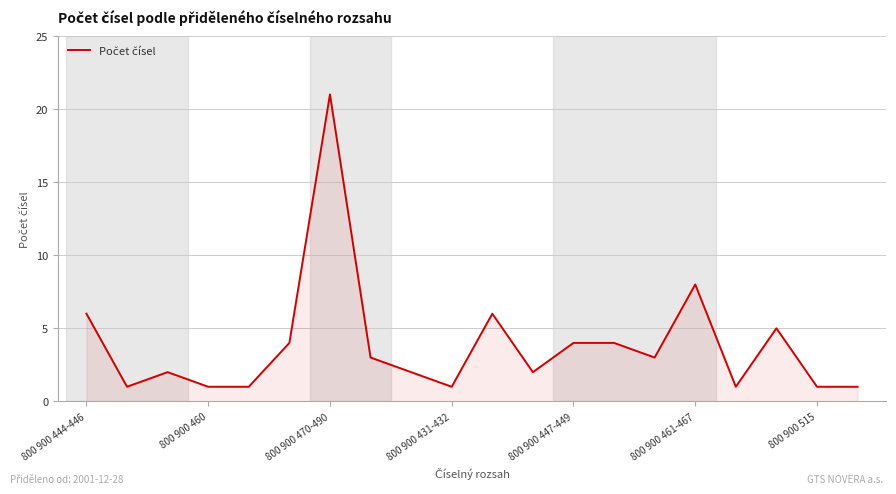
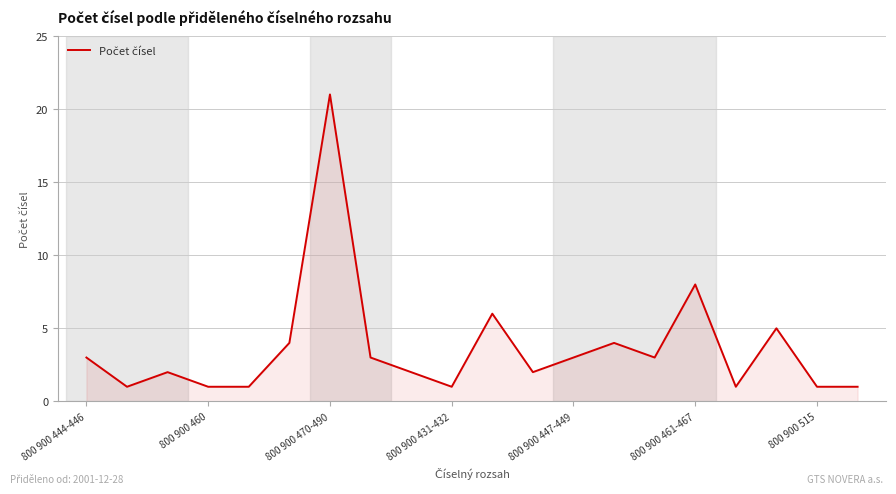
800 900 444-446: 6 -> 3
800 900 447-449: 4 -> 3
